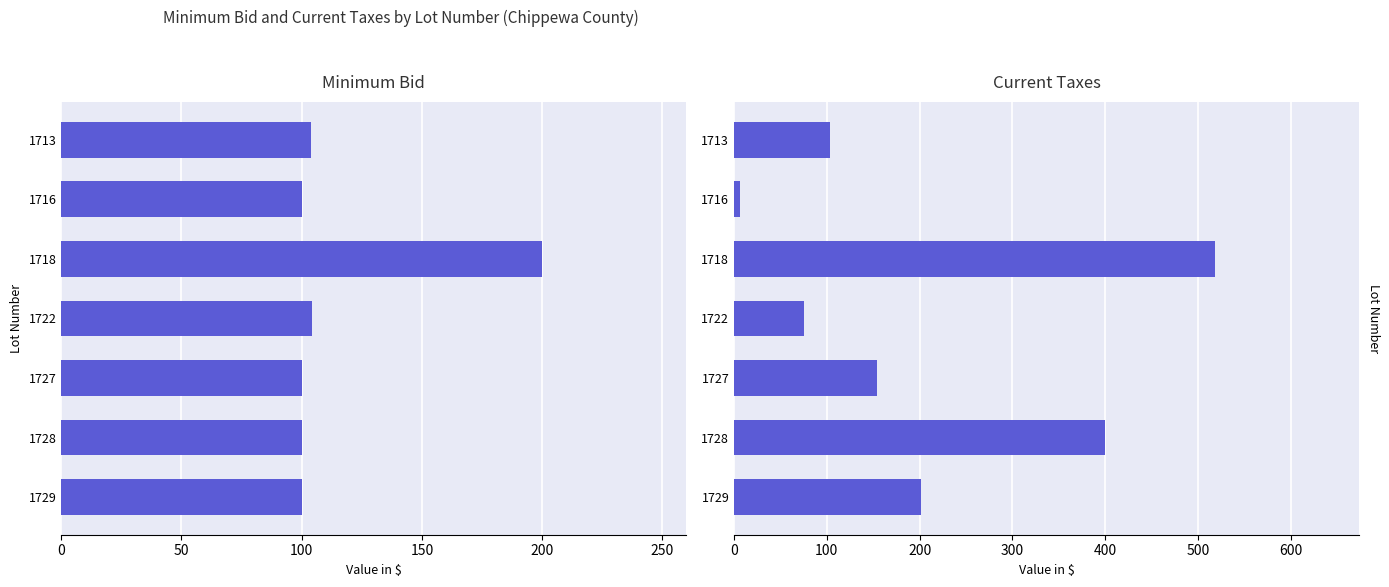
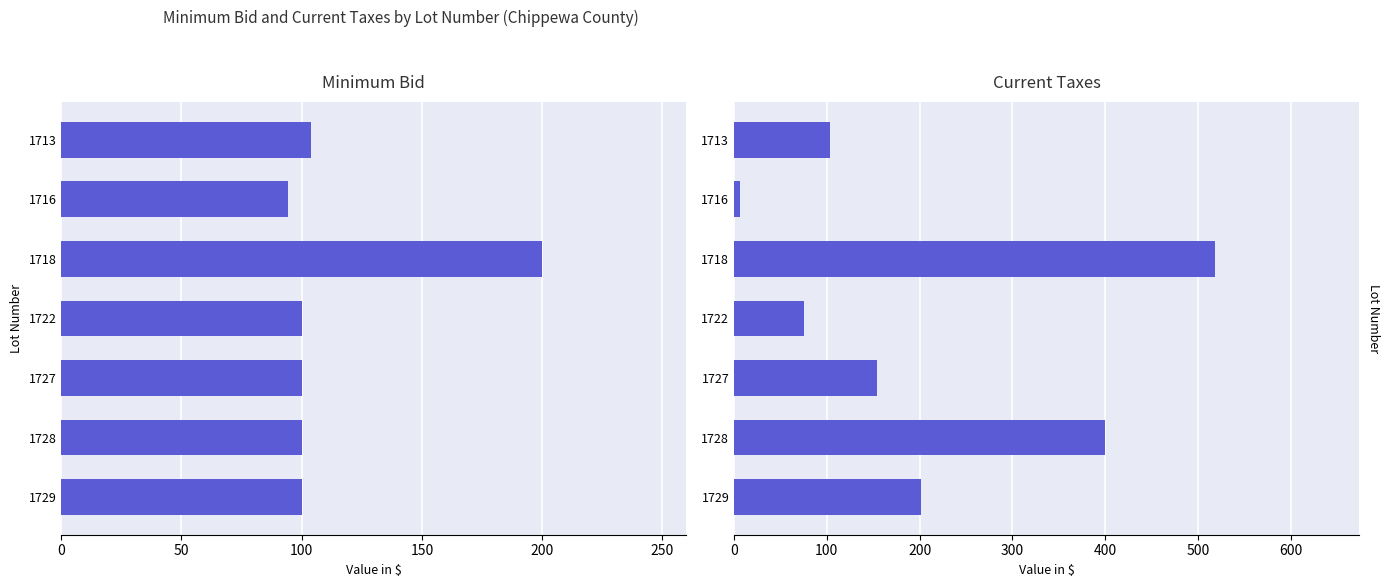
Minimum Bid, 1716: 100 -> 94
Minimum Bid, 1722: 104 -> 100
